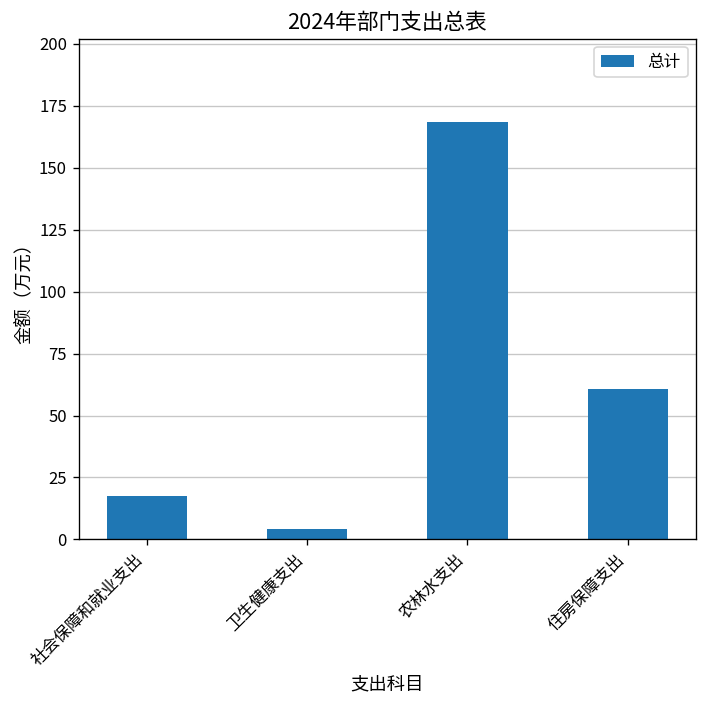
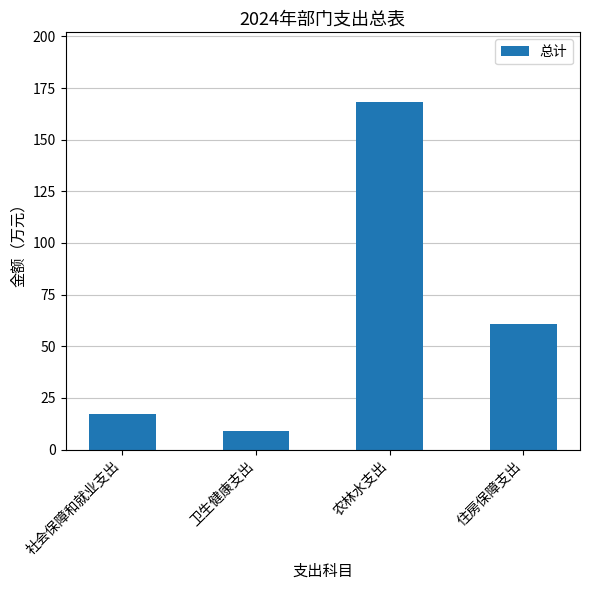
卫生健康支出: 4 -> 9
